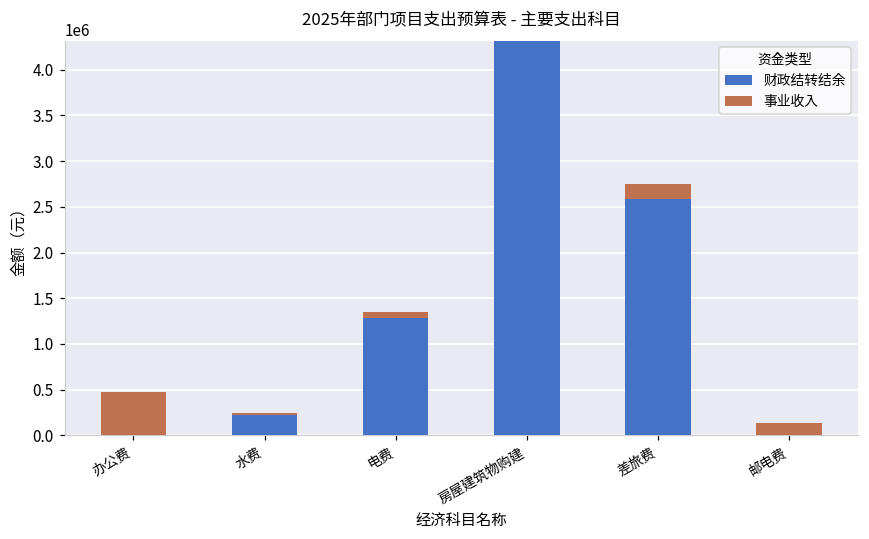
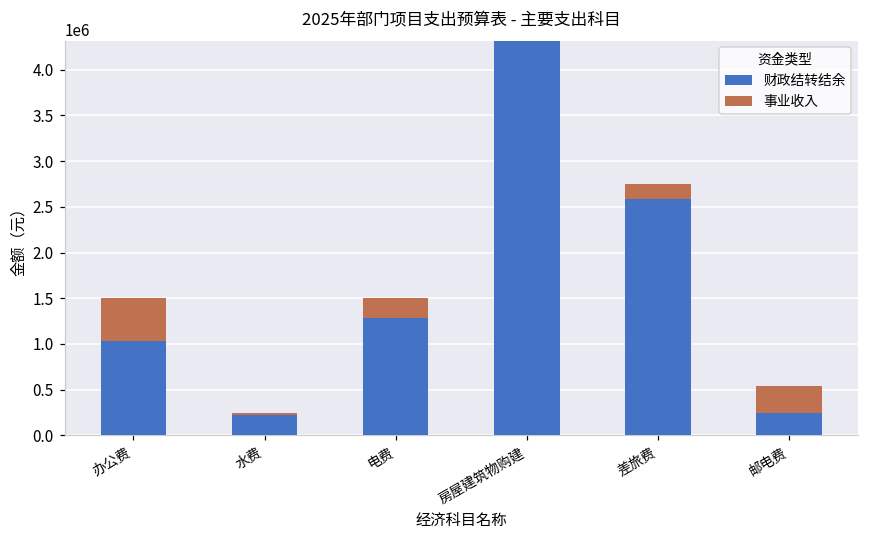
财政结转结余, 办公费: 0 -> 1000000
事业收入, 电费: 100000 -> 200000
财政结转结余, 邮电费: 0 -> 200000
事业收入, 邮电费: 100000 -> 300000
